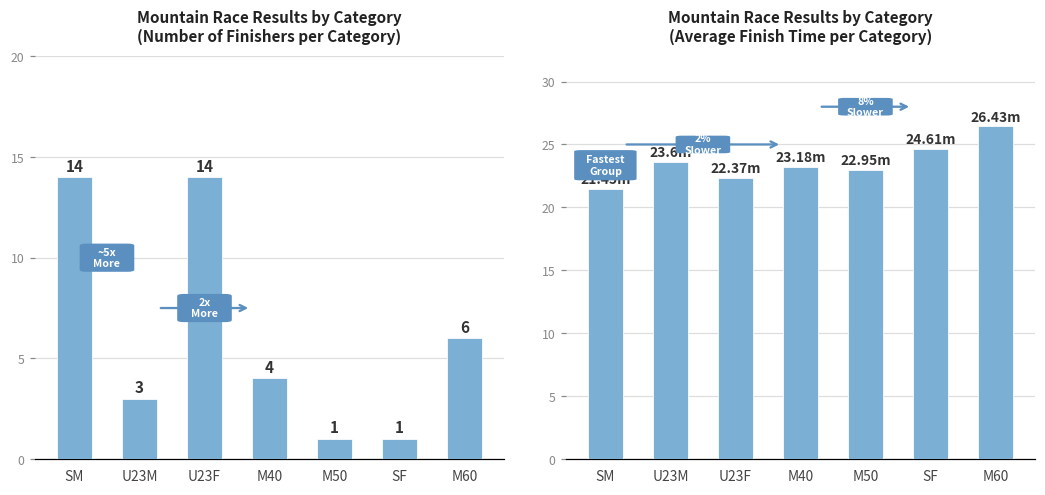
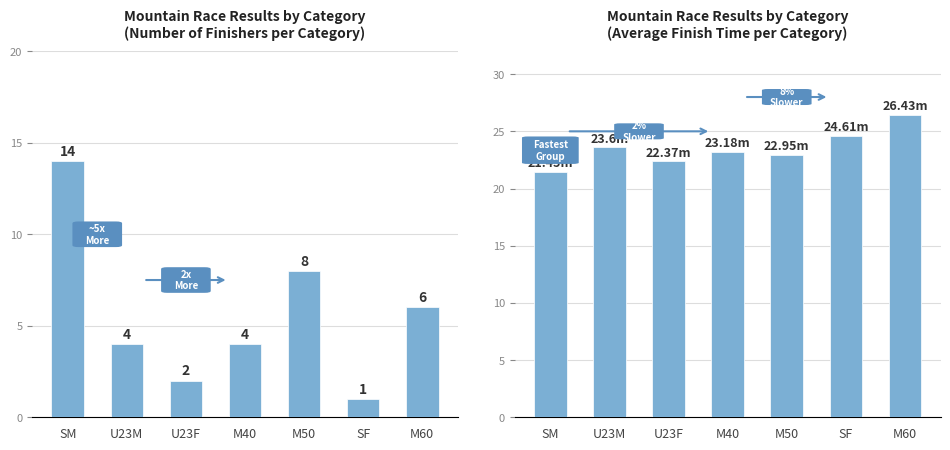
Mountain Race Results by Category (Number of Finishers per Category), U23M: 3 -> 4
Mountain Race Results by Category (Number of Finishers per Category), U23F: 14 -> 2
Mountain Race Results by Category (Number of Finishers per Category), M50: 1 -> 8
